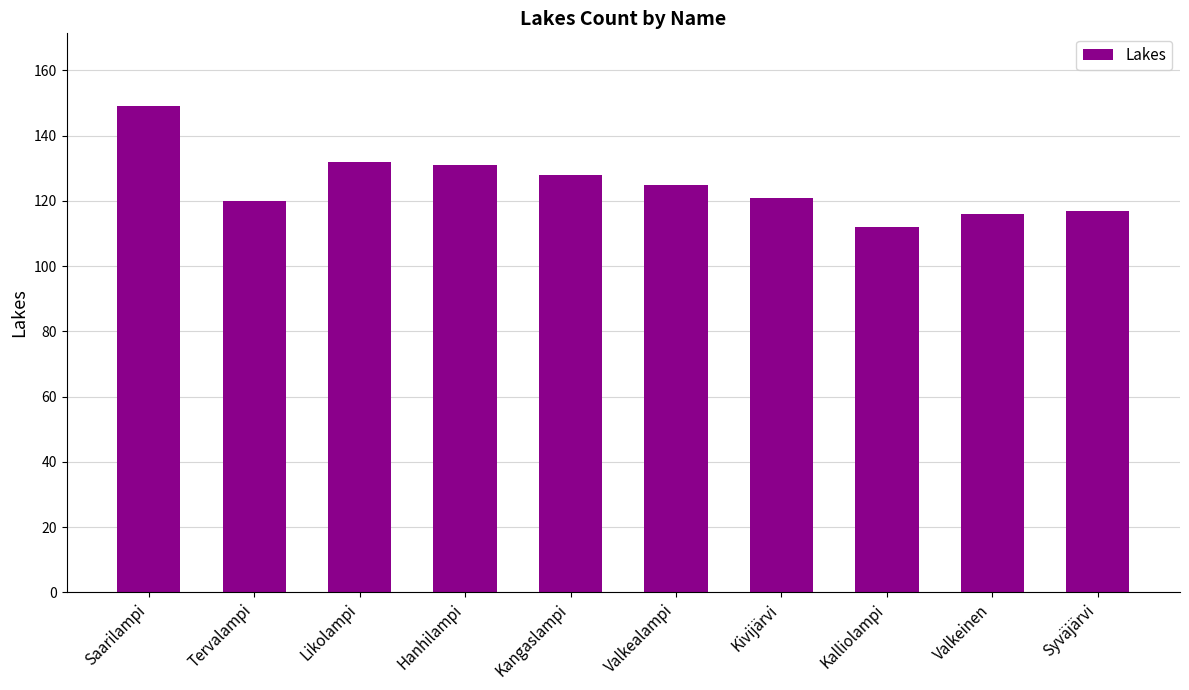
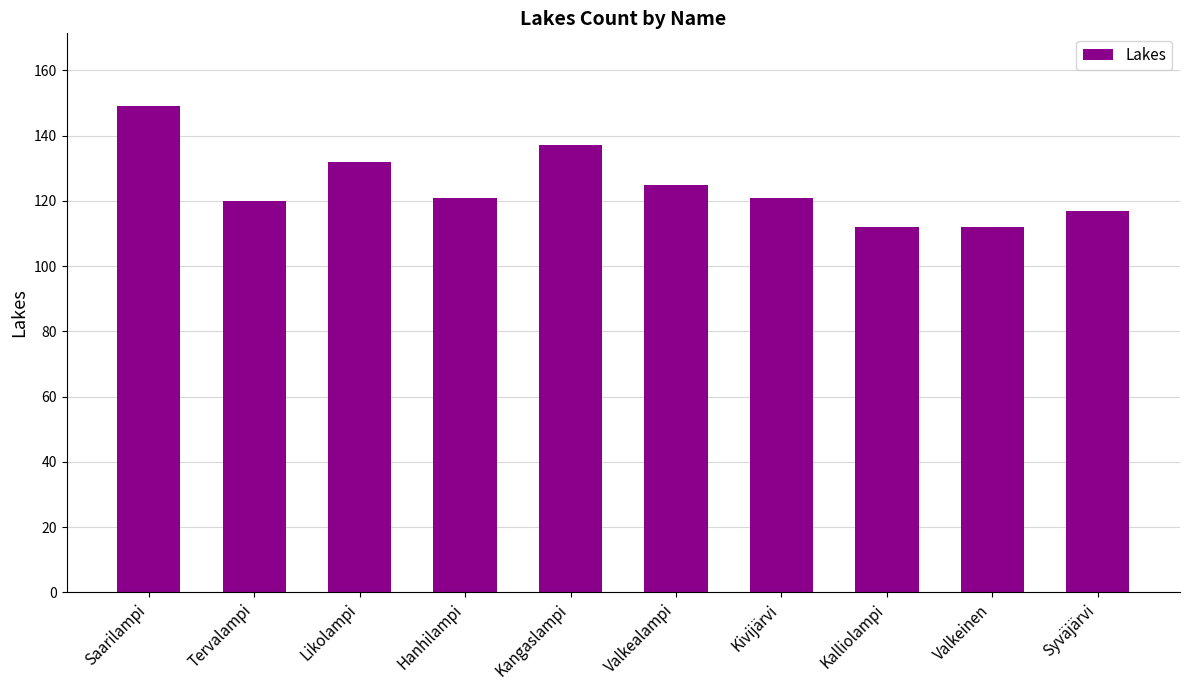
Hanhilampi: 131 -> 121
Kangaslampi: 128 -> 137
Valkeinen: 116 -> 112
